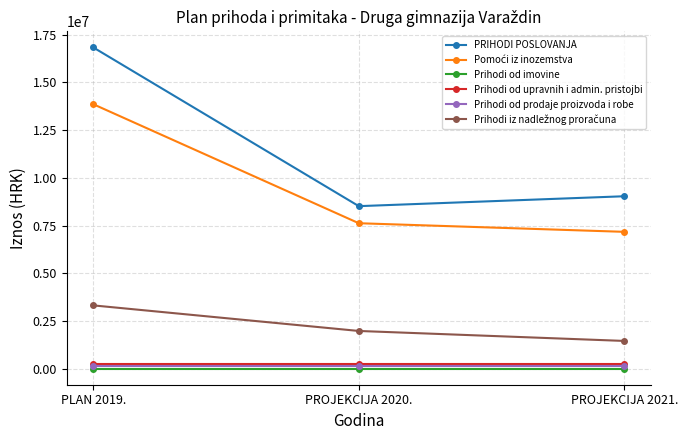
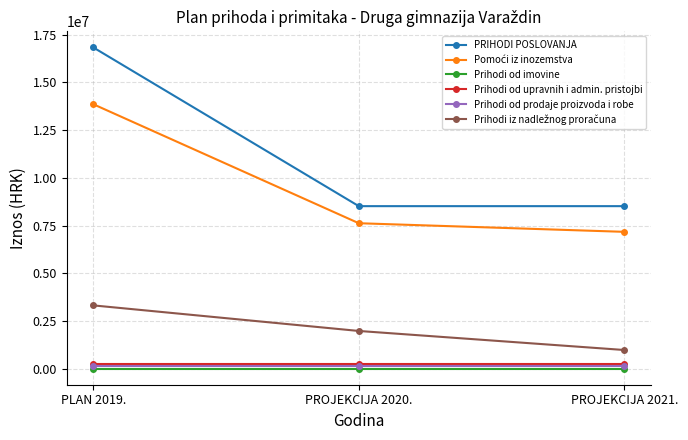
PRIHODI POSLOVANJA, PROJEKCIJA 2021.: 9000000 -> 8500000
Prihodi iz nadležnog proračuna, PROJEKCIJA 2021.: 1500000 -> 1000000
